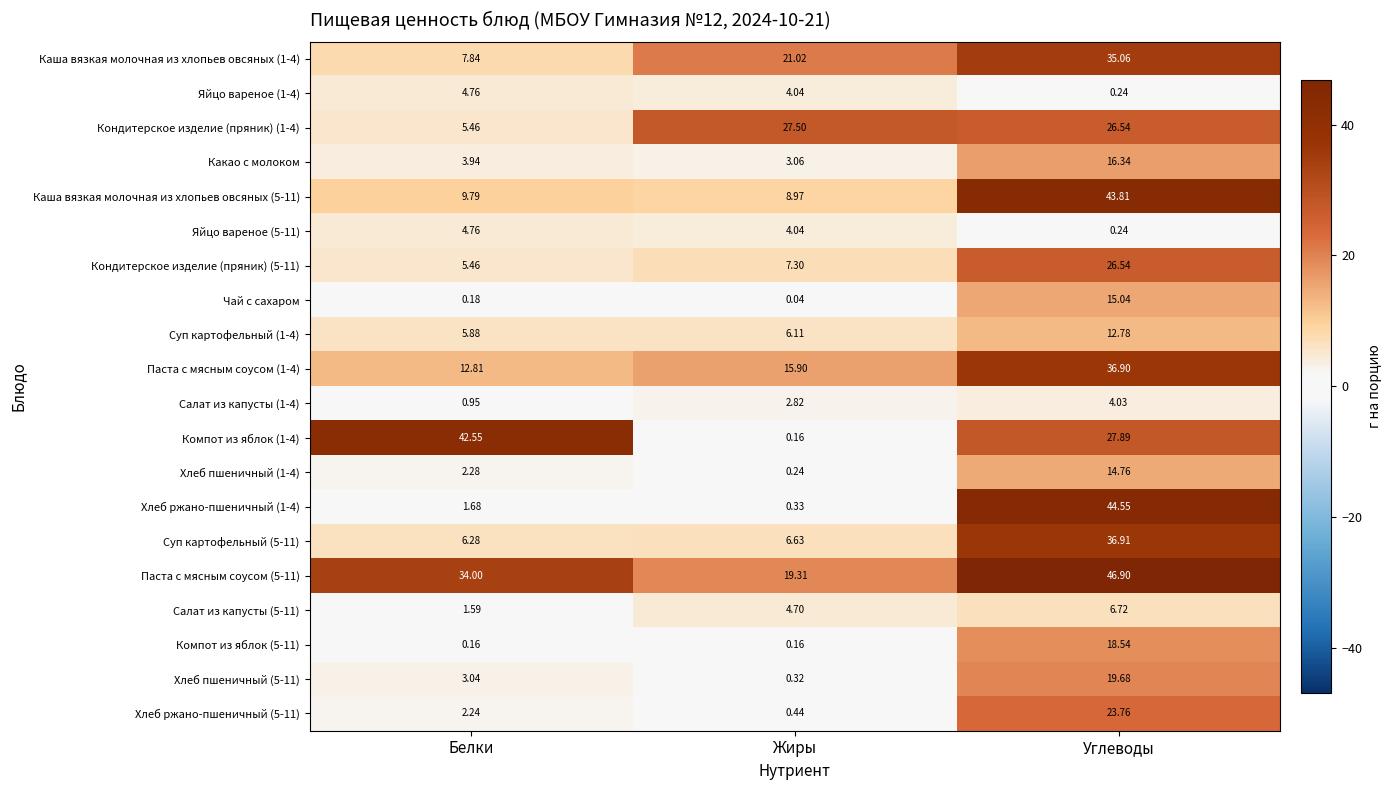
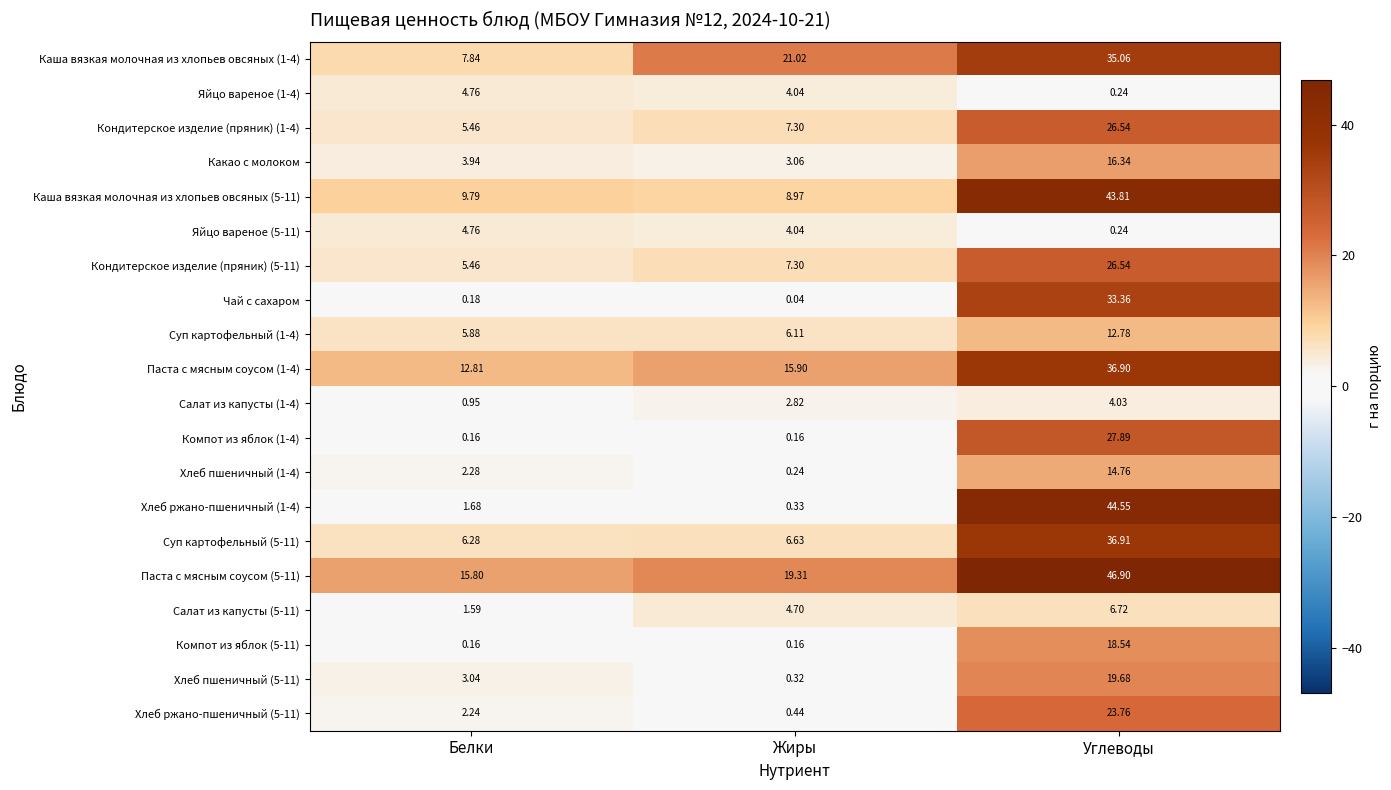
Кондитерское изделие (пряник) (1-4), Жиры: 27.50 -> 7.30
Чай с сахаром, Углеводы: 15.04 -> 33.36
Компот из яблок (1-4), Белки: 42.55 -> 0.16
Паста с мясным соусом (5-11), Белки: 34.00 -> 15.80
